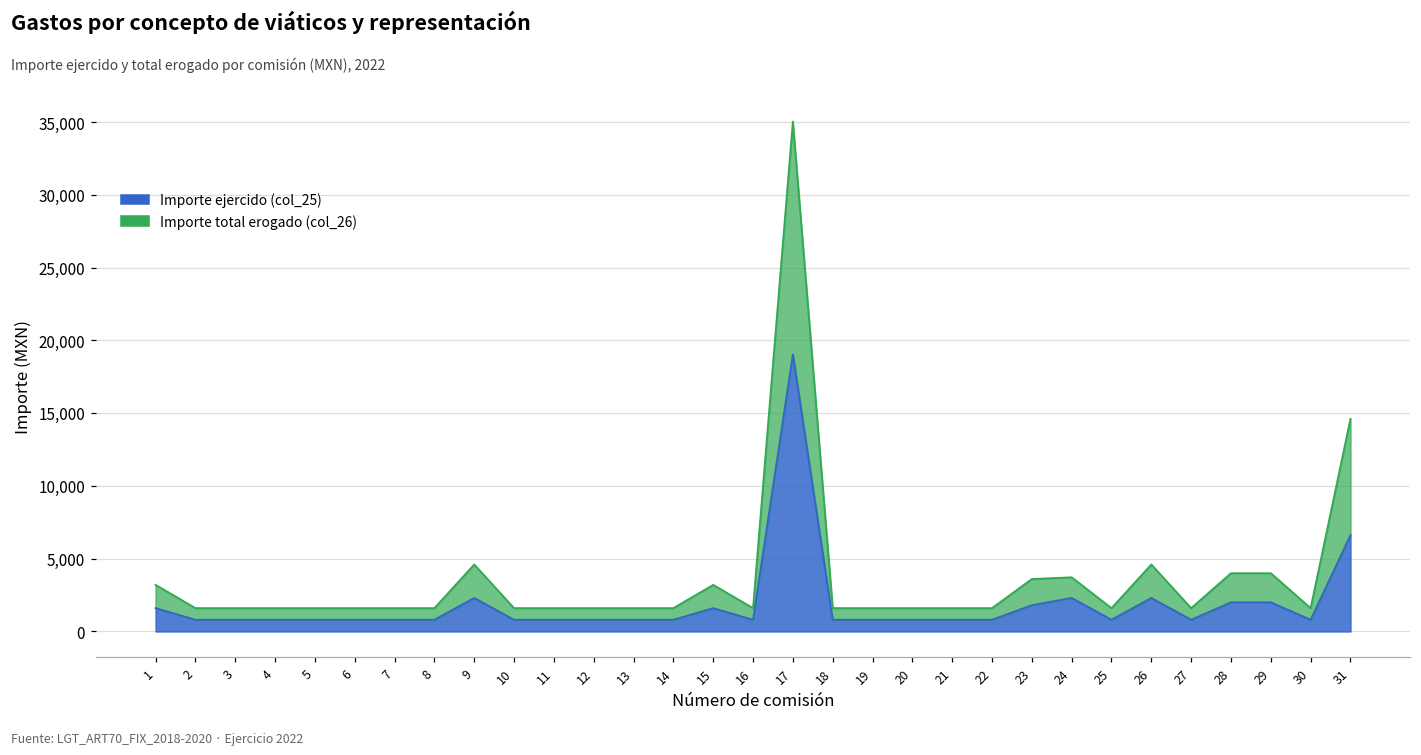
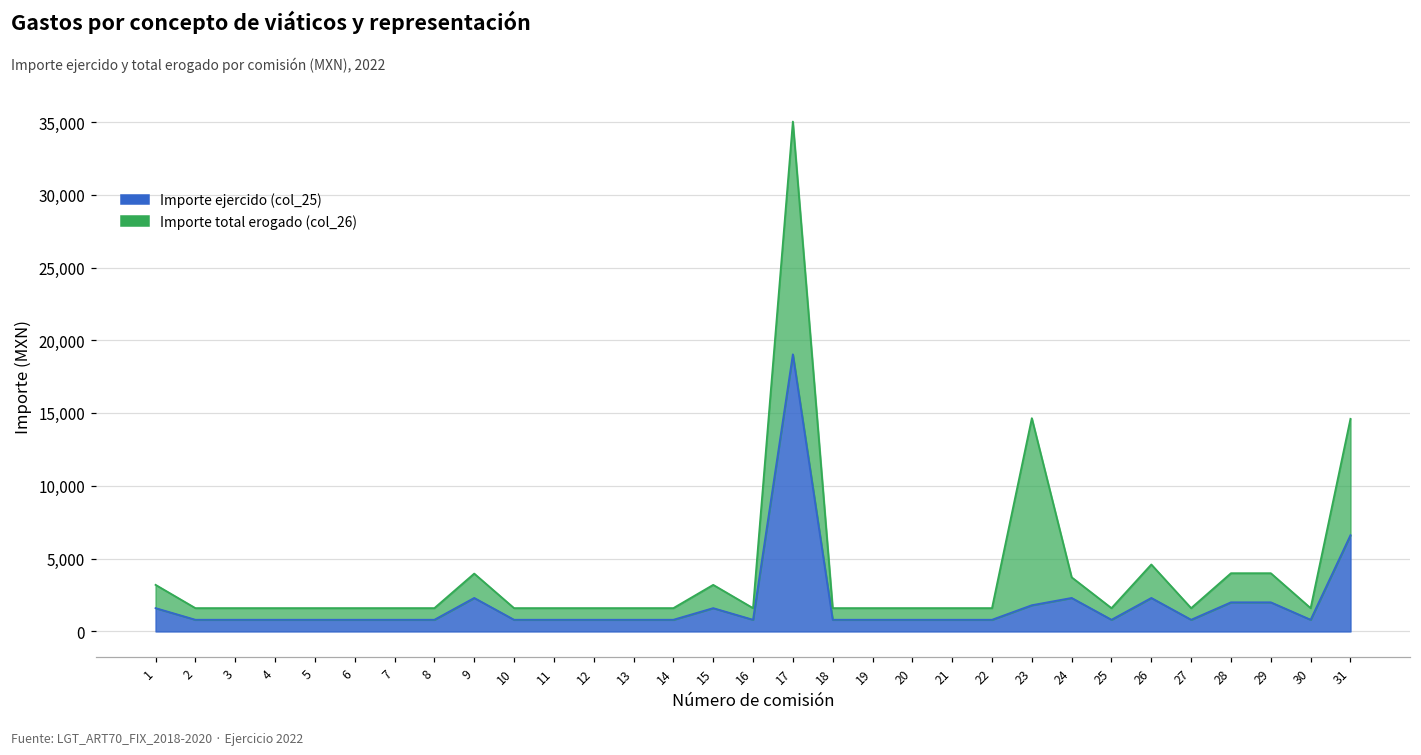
Importe total erogado (col_26), 9: 2,300 -> 1,700
Importe total erogado (col_26), 23: 1,800 -> 12,900
